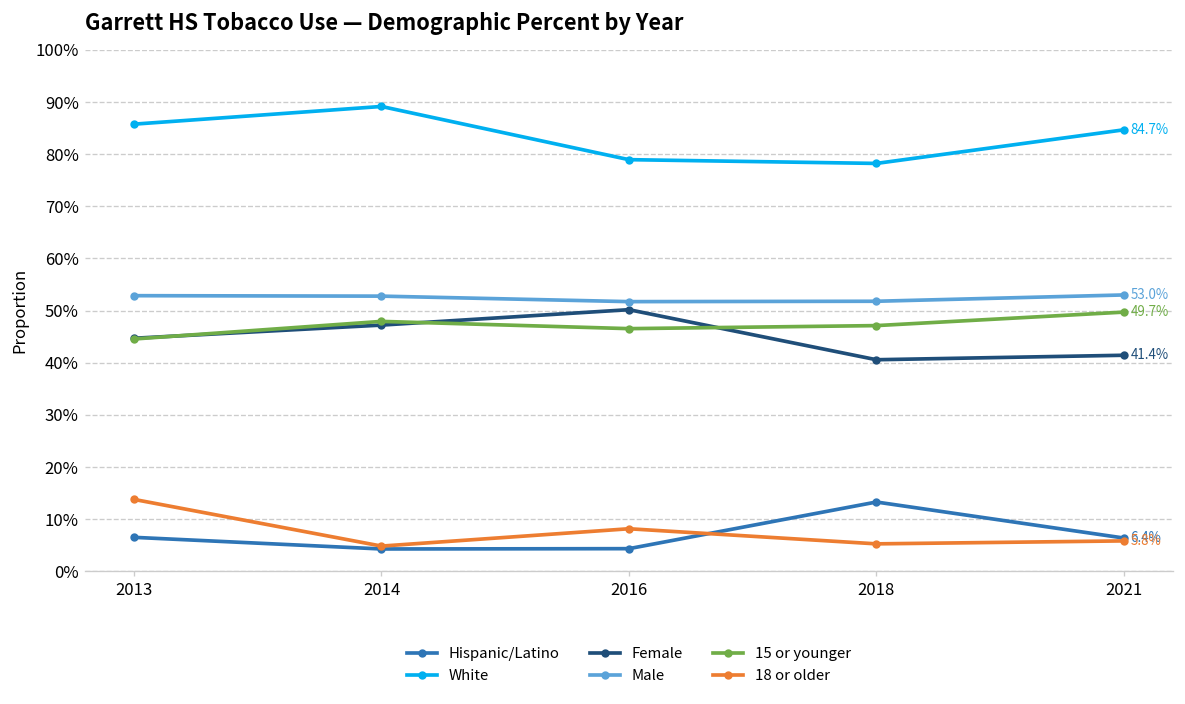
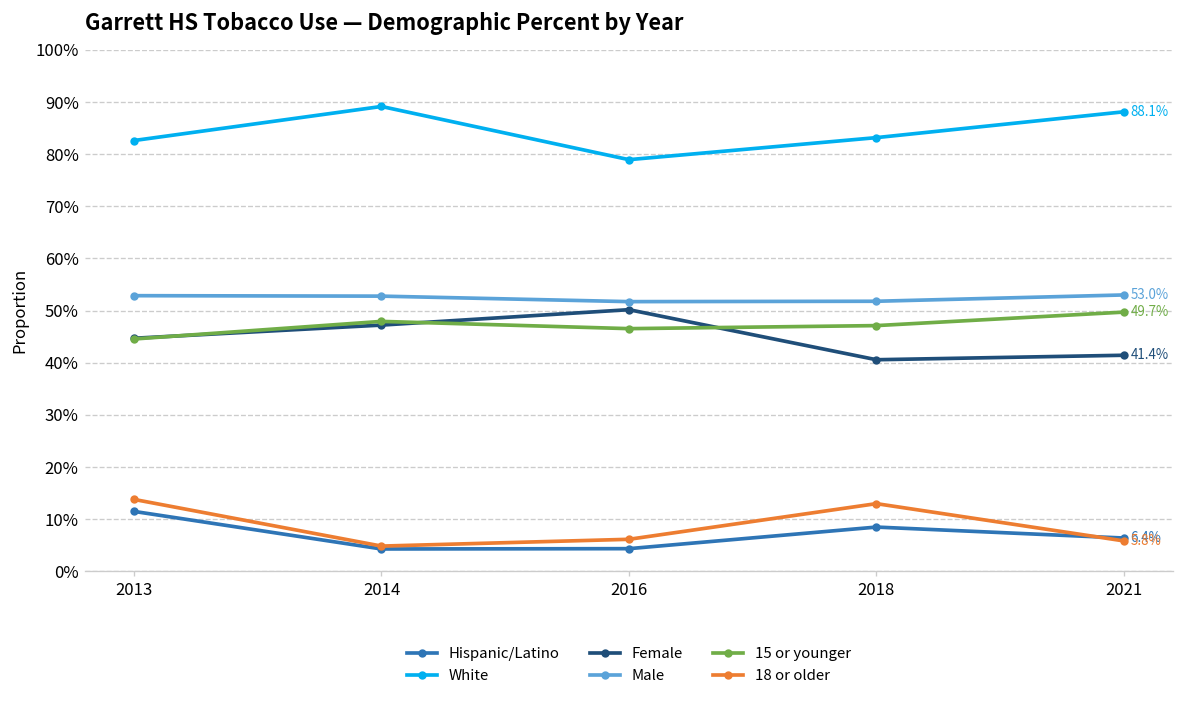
Hispanic/Latino, 2013: 7% -> 11%
White, 2013: 86% -> 83%
18 or older, 2016: 8% -> 6%
Hispanic/Latino, 2018: 13% -> 8%
White, 2018: 78% -> 83%
18 or older, 2018: 5% -> 13%
White, 2021: 84.7% -> 88.1%
